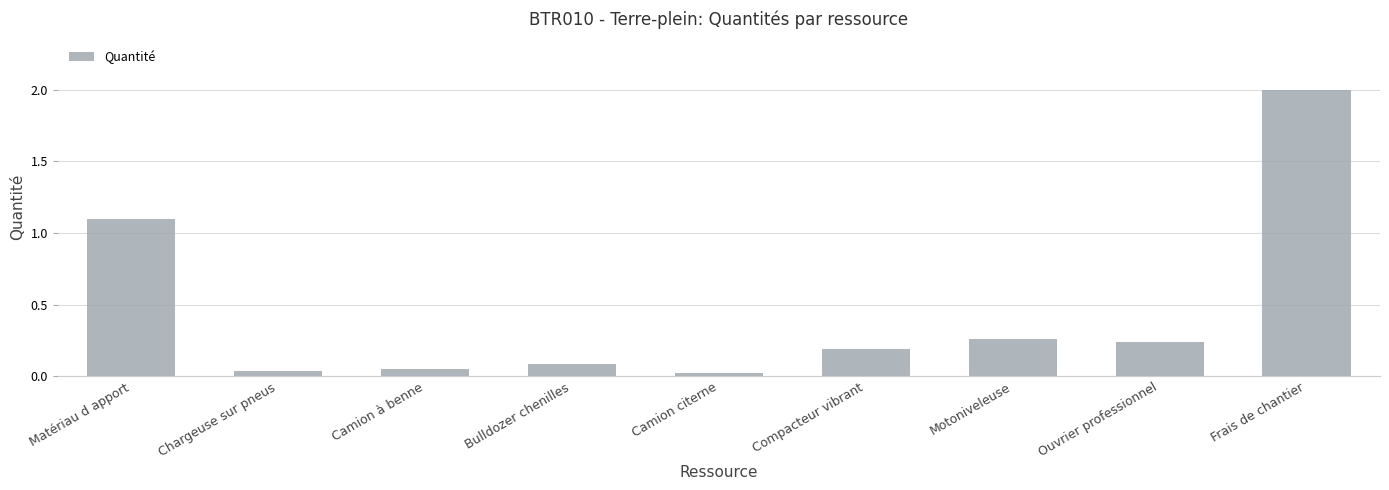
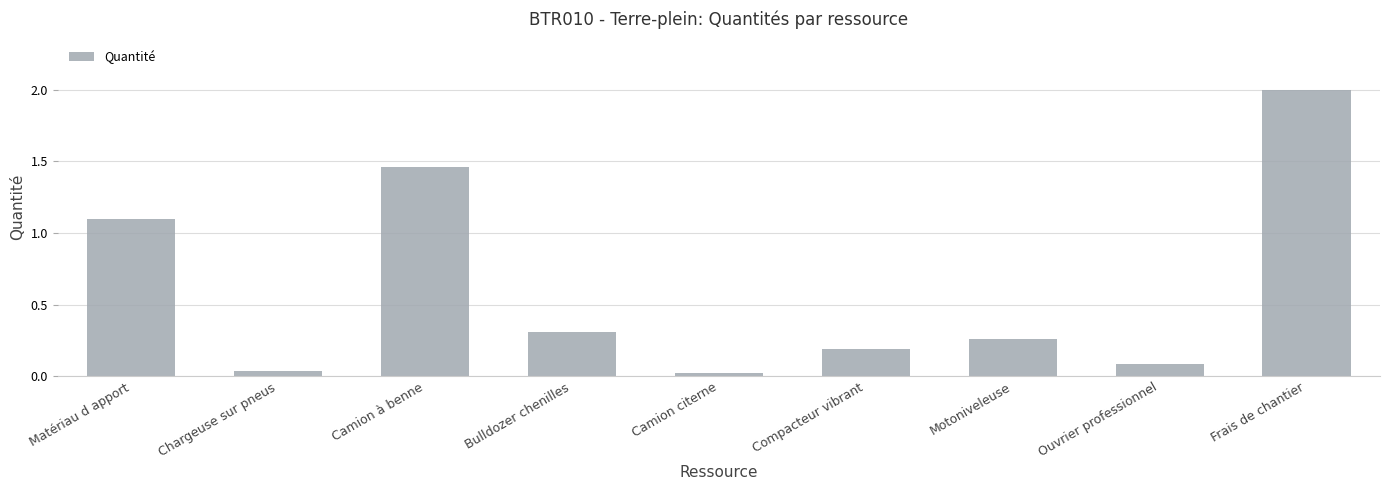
Camion à benne: 0.05 -> 1.46
Bulldozer chenilles: 0.09 -> 0.31
Ouvrier professionnel: 0.24 -> 0.09
